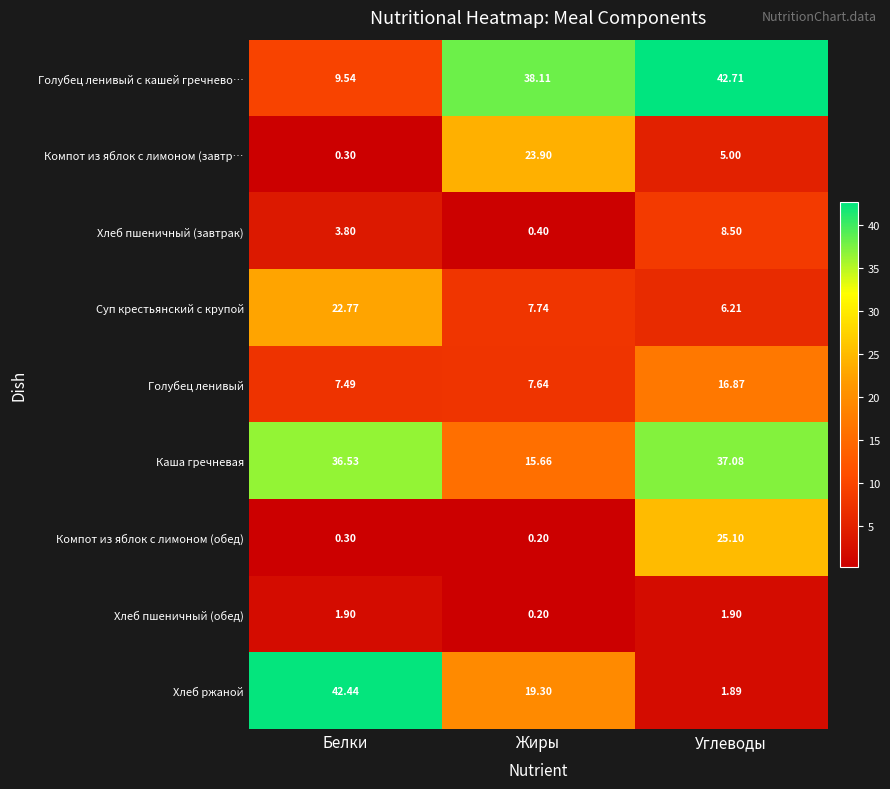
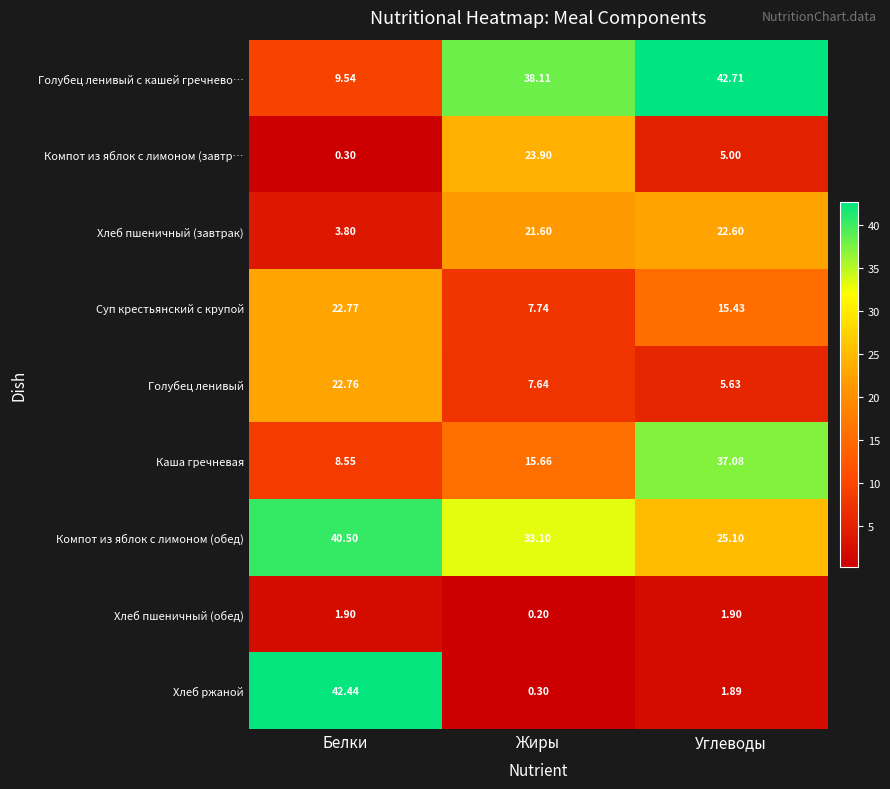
Хлеб пшеничный (завтрак), Жиры: 0.40 -> 21.60
Хлеб пшеничный (завтрак), Углеводы: 8.50 -> 22.60
Суп крестьянский с крупой, Углеводы: 6.21 -> 15.43
Голубец ленивый, Белки: 7.49 -> 22.76
Голубец ленивый, Углеводы: 16.87 -> 5.63
Каша гречневая, Белки: 36.53 -> 8.55
Компот из яблок с лимоном (обед), Белки: 0.30 -> 40.50
Компот из яблок с лимоном (обед), Жиры: 0.20 -> 33.10
Хлеб ржаной, Жиры: 19.30 -> 0.30
